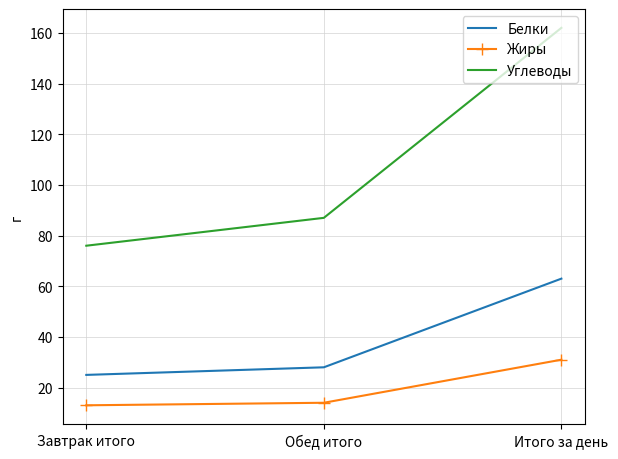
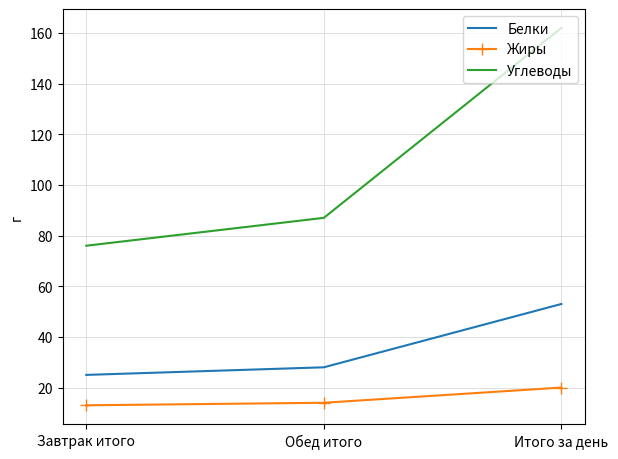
Белки, Итого за день: 63 -> 53
Жиры, Итого за день: 31 -> 20
